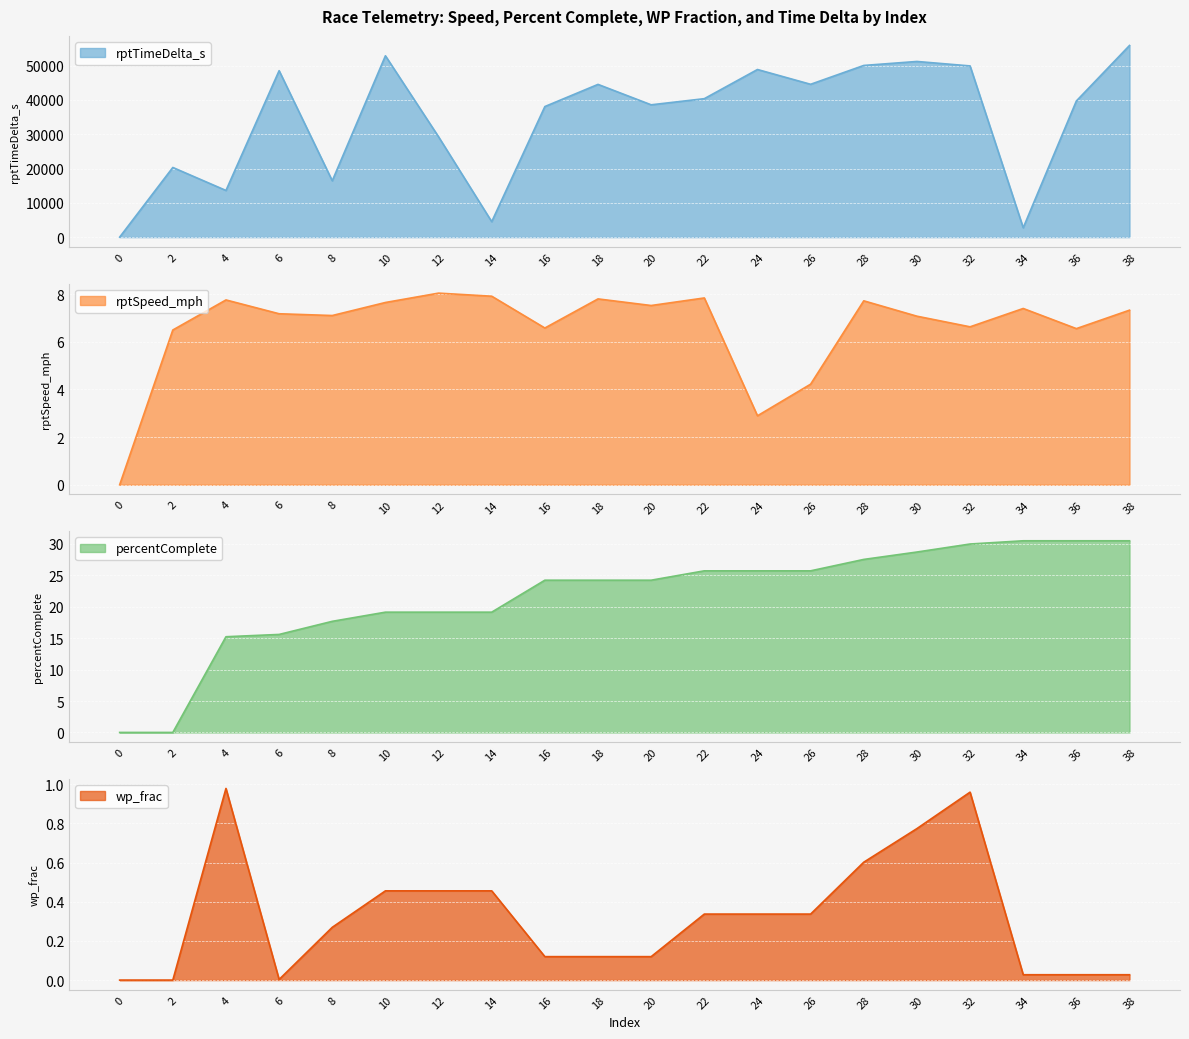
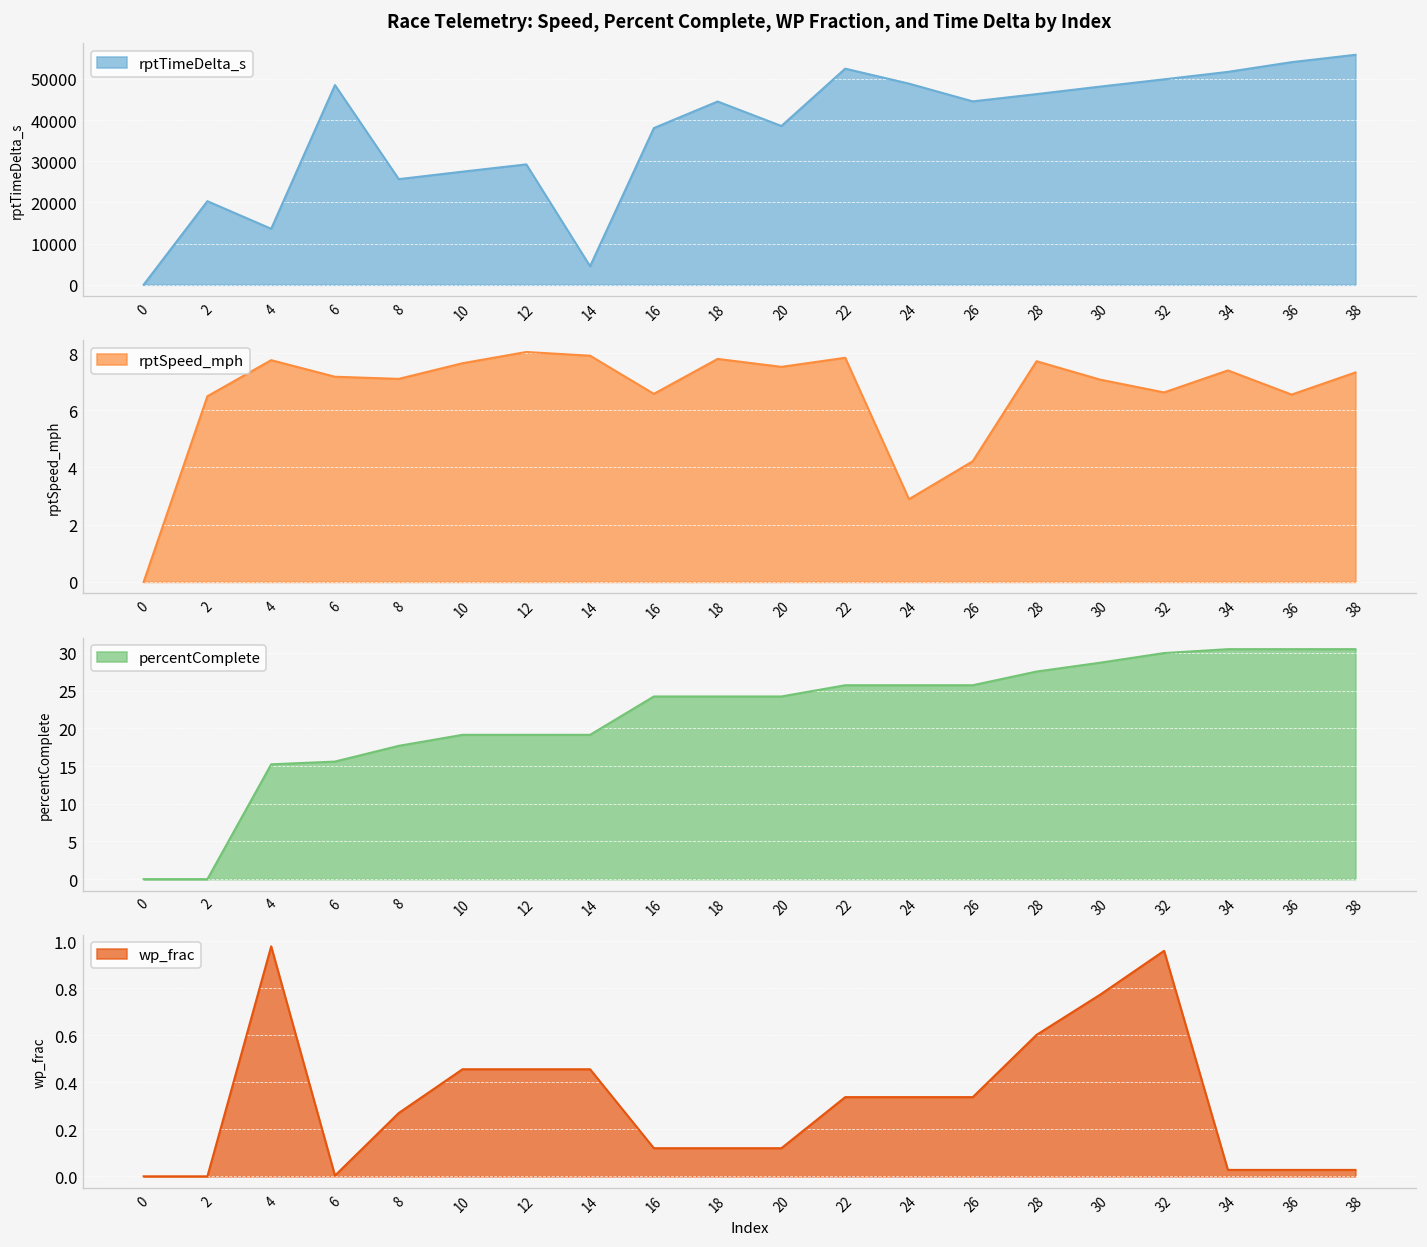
Race Telemetry: Speed, Percent Complete, WP Fraction, and Time Delta by Index, 8: 16000 -> 26000
Race Telemetry: Speed, Percent Complete, WP Fraction, and Time Delta by Index, 10: 53000 -> 27000
Race Telemetry: Speed, Percent Complete, WP Fraction, and Time Delta by Index, 22: 40000 -> 52000
Race Telemetry: Speed, Percent Complete, WP Fraction, and Time Delta by Index, 28: 50000 -> 46000
Race Telemetry: Speed, Percent Complete, WP Fraction, and Time Delta by Index, 30: 51000 -> 48000
Race Telemetry: Speed, Percent Complete, WP Fraction, and Time Delta by Index, 34: 3000 -> 52000
Race Telemetry: Speed, Percent Complete, WP Fraction, and Time Delta by Index, 36: 40000 -> 54000
